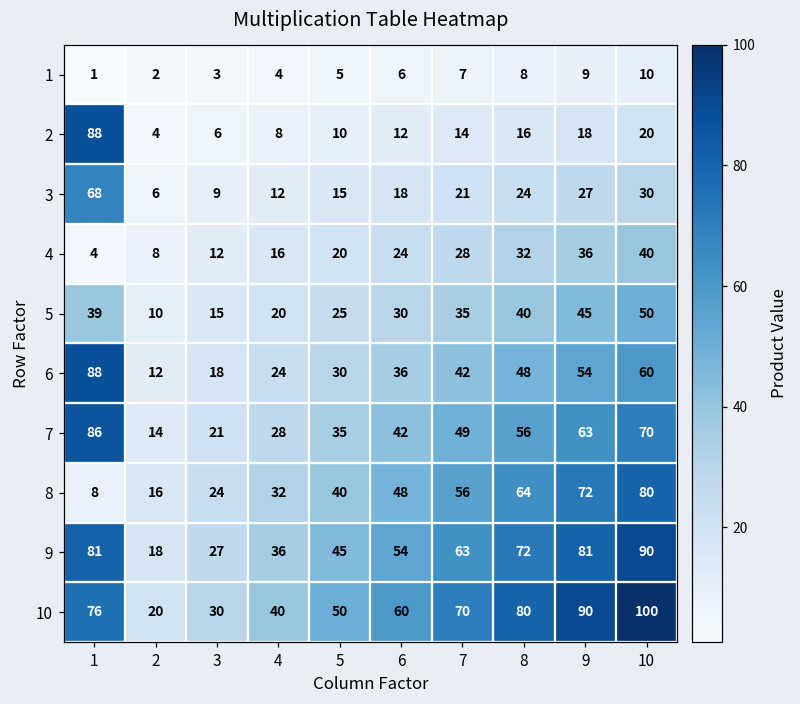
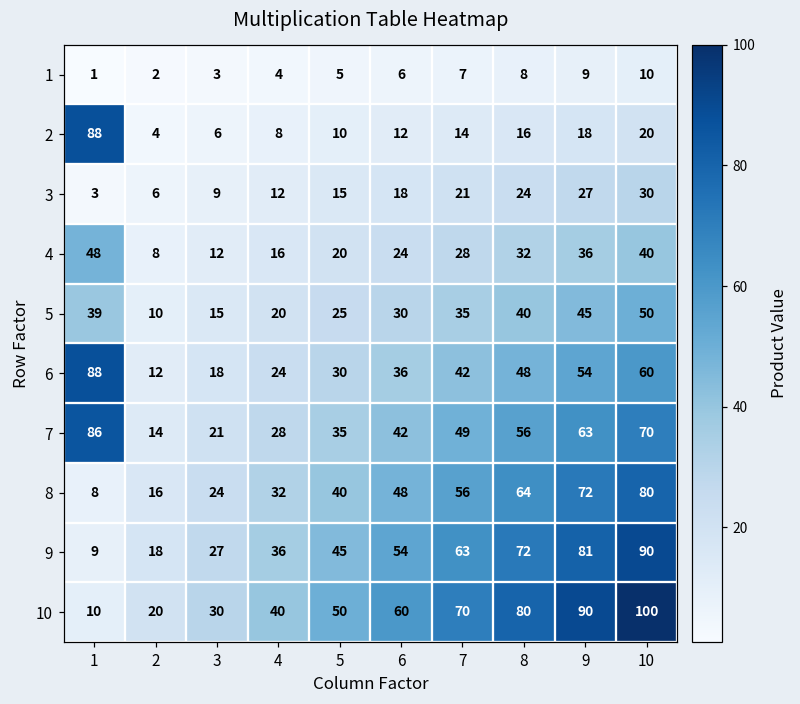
3, 1: 68 -> 3
4, 1: 4 -> 48
9, 1: 81 -> 9
10, 1: 76 -> 10
